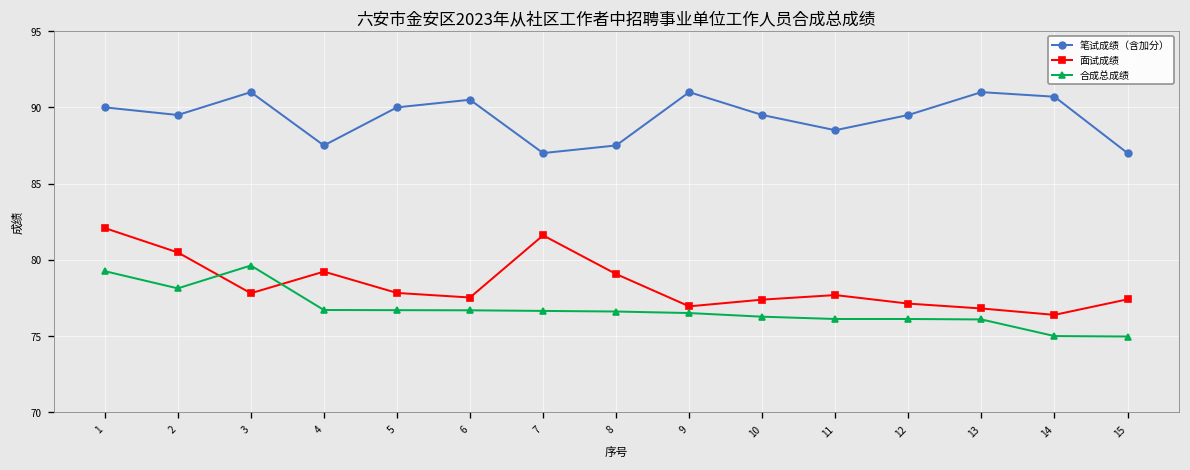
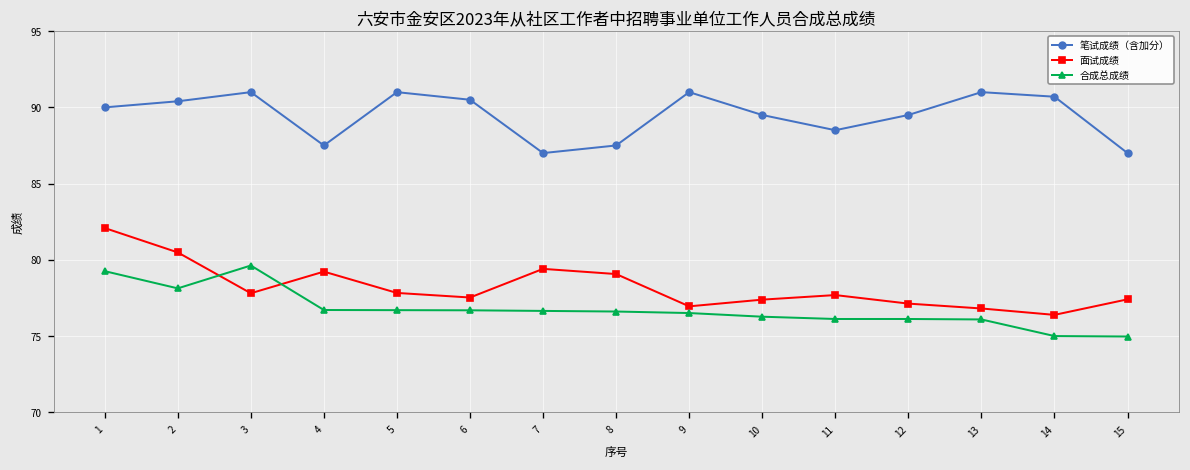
笔试成绩（含加分）, 2: 89.5 -> 90.4
笔试成绩（含加分）, 5: 90 -> 91
面试成绩, 7: 81.6 -> 79.4
